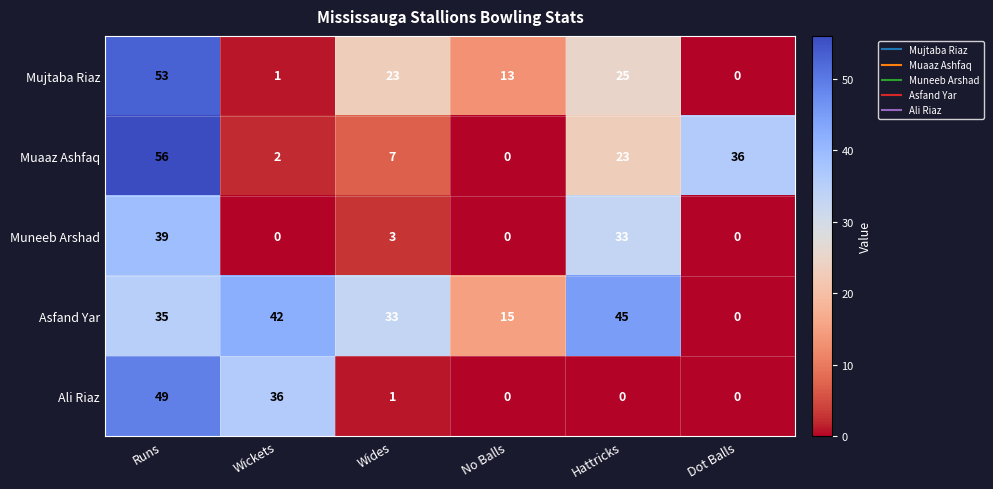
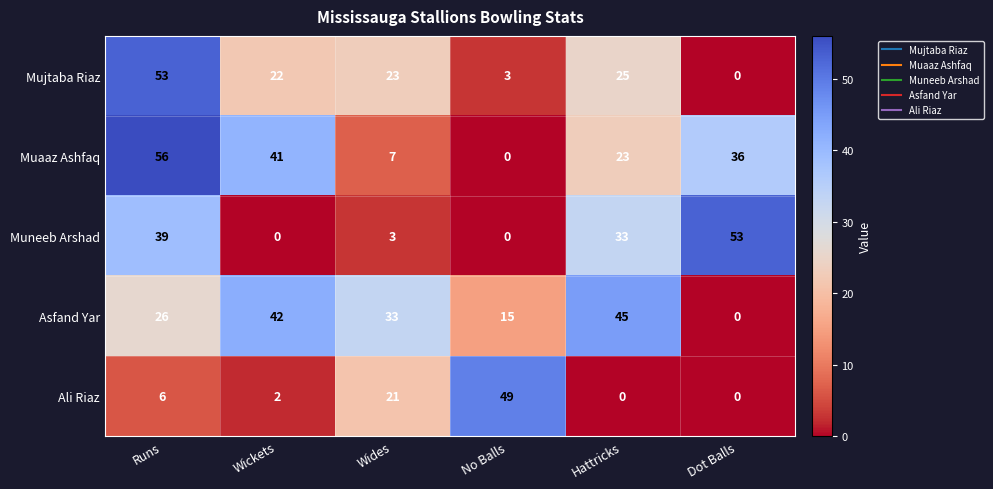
Mujtaba Riaz, Wickets: 1 -> 22
Mujtaba Riaz, No Balls: 13 -> 3
Muaaz Ashfaq, Wickets: 2 -> 41
Muneeb Arshad, Dot Balls: 0 -> 53
Asfand Yar, Runs: 35 -> 26
Ali Riaz, Runs: 49 -> 6
Ali Riaz, Wickets: 36 -> 2
Ali Riaz, Wides: 1 -> 21
Ali Riaz, No Balls: 0 -> 49
